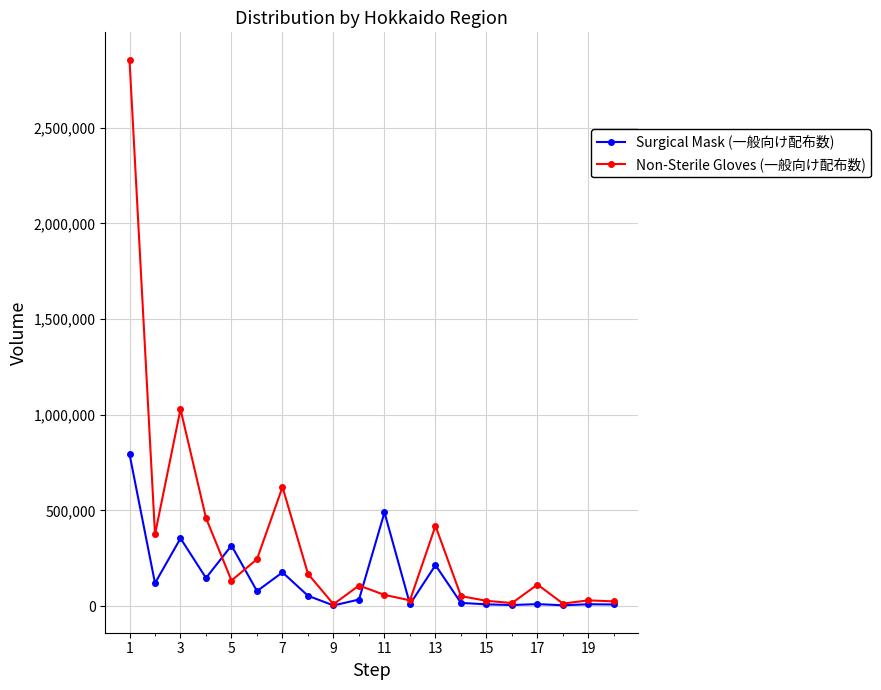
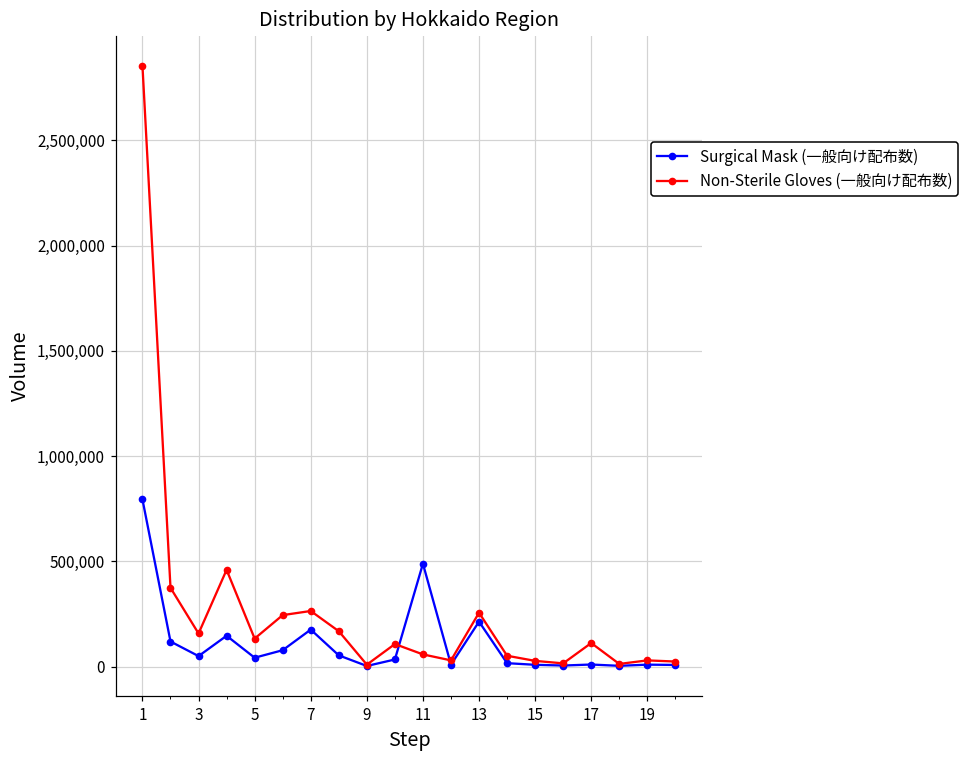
Surgical Mask (一般向け配布数), 3: 350,000 -> 50,000
Non-Sterile Gloves (一般向け配布数), 3: 1,030,000 -> 160,000
Surgical Mask (一般向け配布数), 5: 320,000 -> 40,000
Non-Sterile Gloves (一般向け配布数), 7: 620,000 -> 260,000
Non-Sterile Gloves (一般向け配布数), 13: 420,000 -> 260,000
